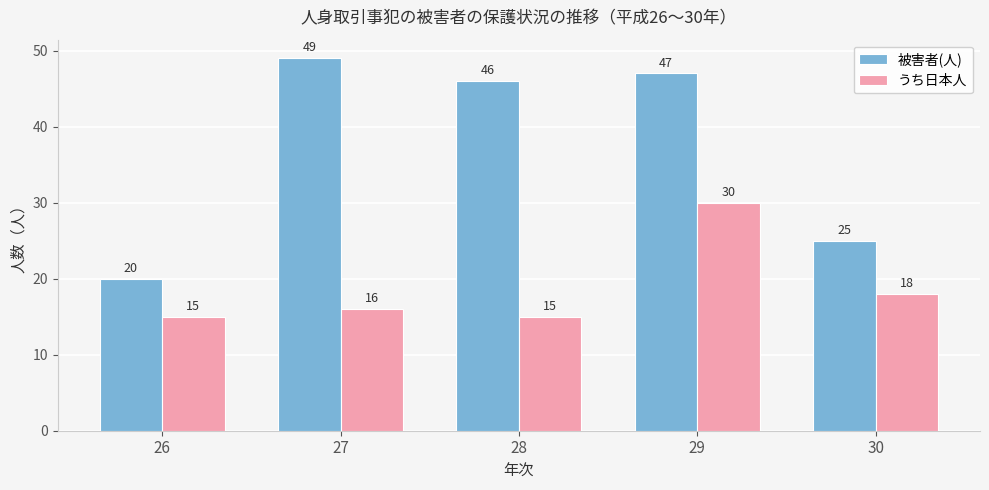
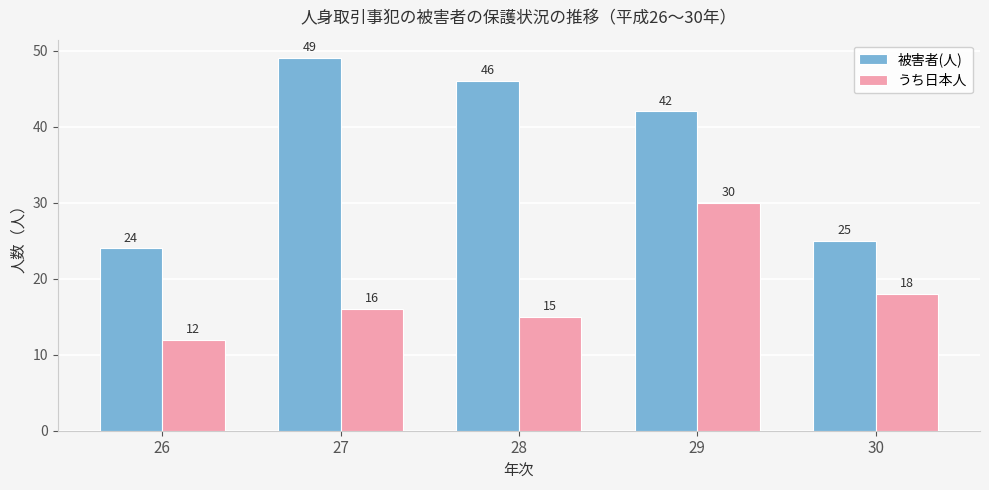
被害者(人), 26: 20 -> 24
うち日本人, 26: 15 -> 12
被害者(人), 29: 47 -> 42
